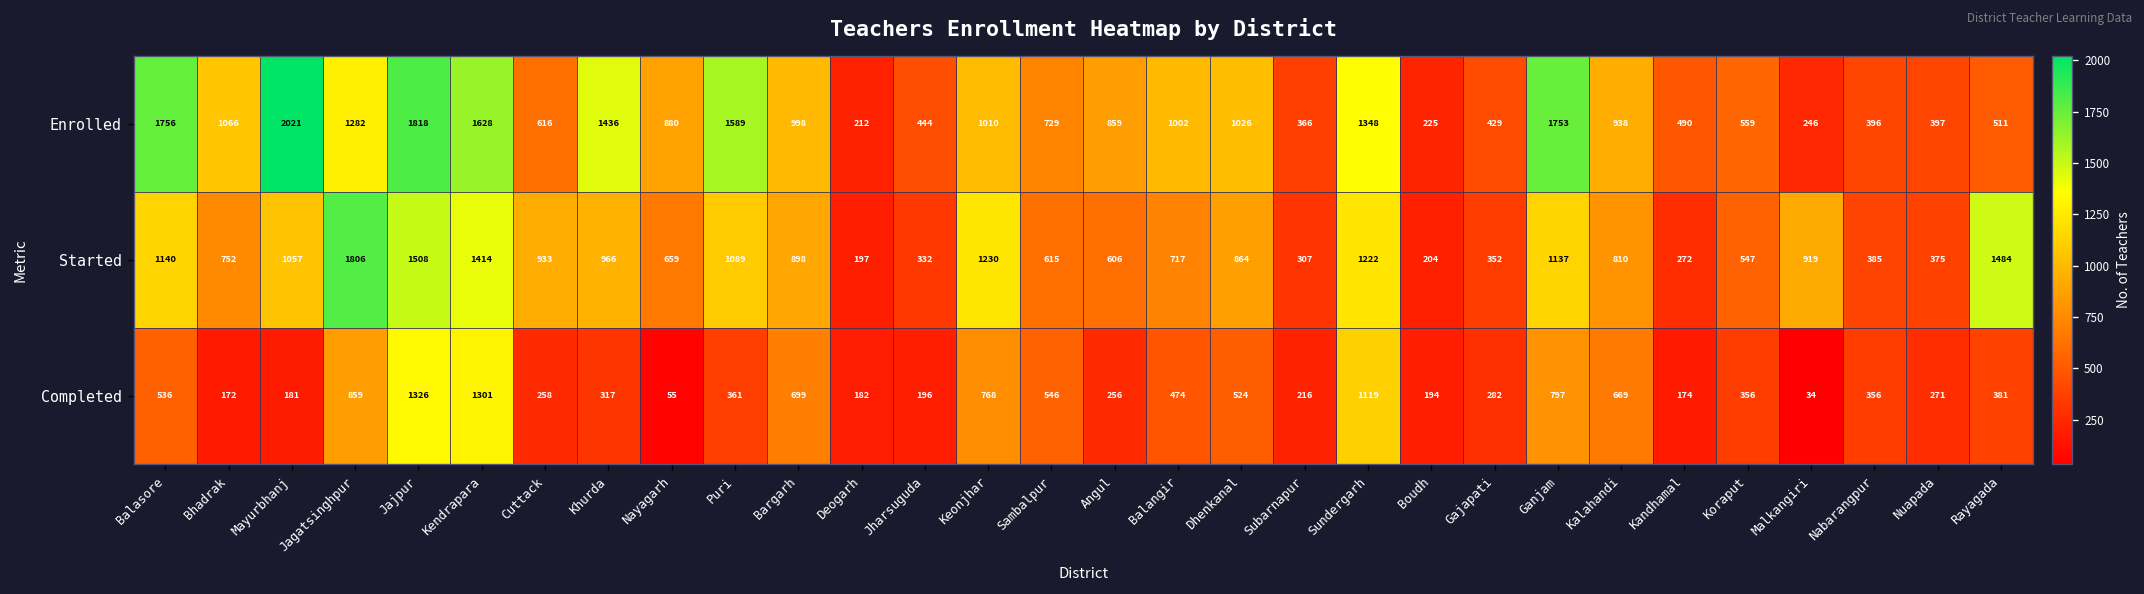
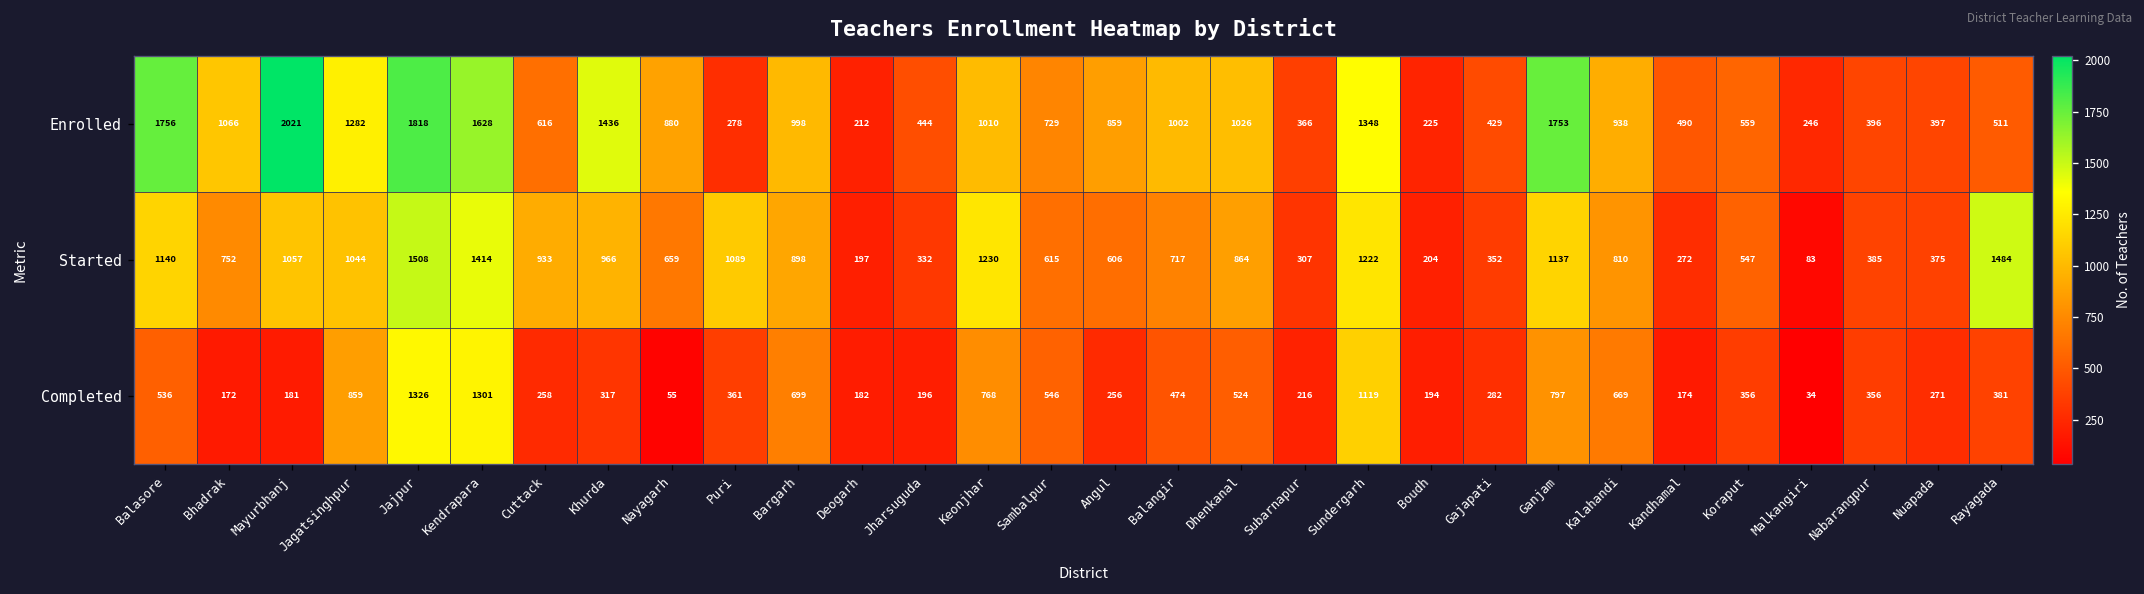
Enrolled, Puri: 1589 -> 278
Started, Jagatsinghpur: 1806 -> 1044
Started, Malkangiri: 919 -> 83
